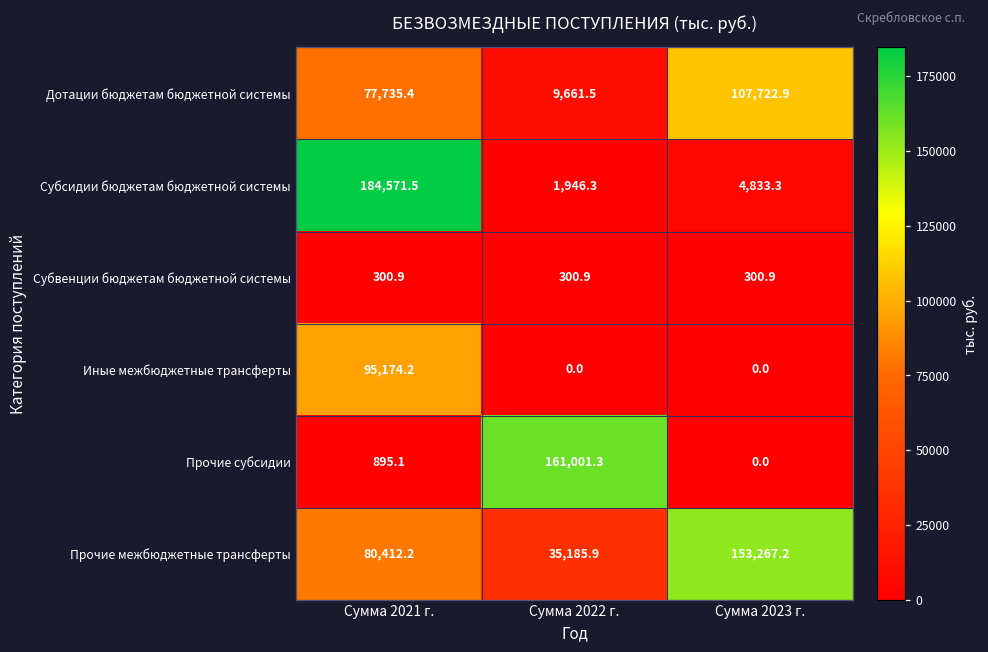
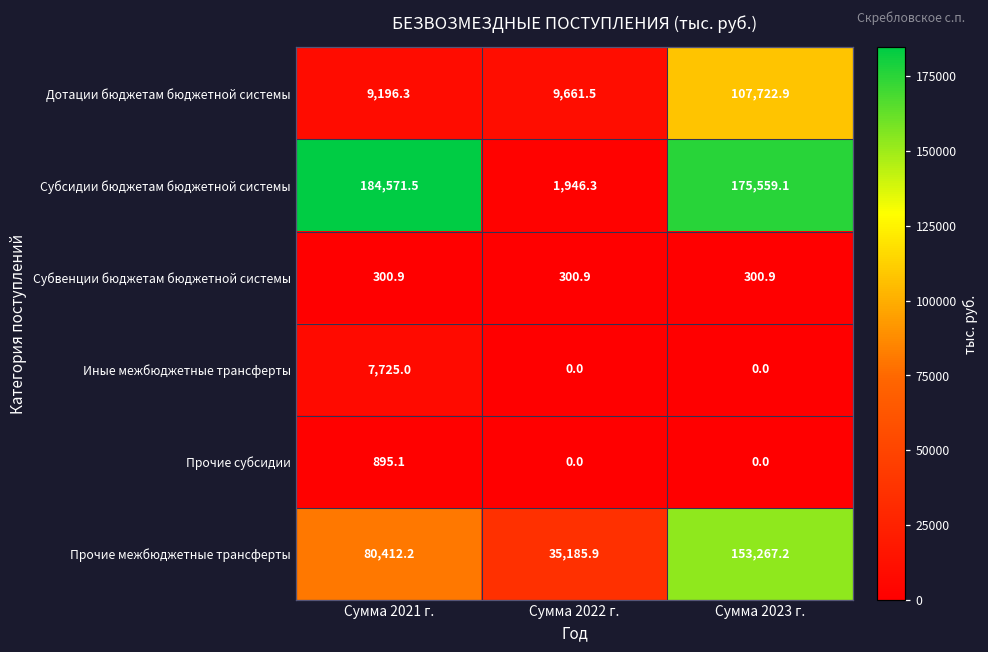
Дотации бюджетам бюджетной системы, Сумма 2021 г.: 77,735.4 -> 9,196.3
Субсидии бюджетам бюджетной системы, Сумма 2023 г.: 4,833.3 -> 175,559.1
Иные межбюджетные трансферты, Сумма 2021 г.: 95,174.2 -> 7,725.0
Прочие субсидии, Сумма 2022 г.: 161,001.3 -> 0.0
